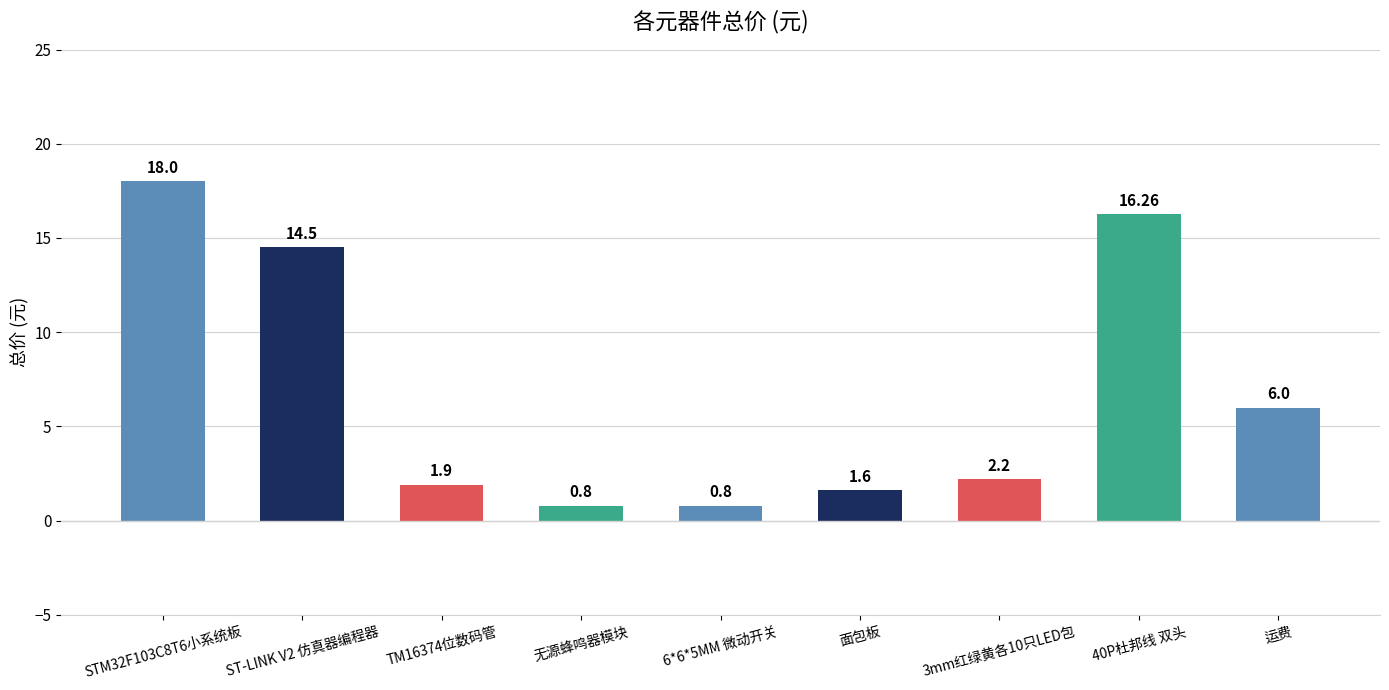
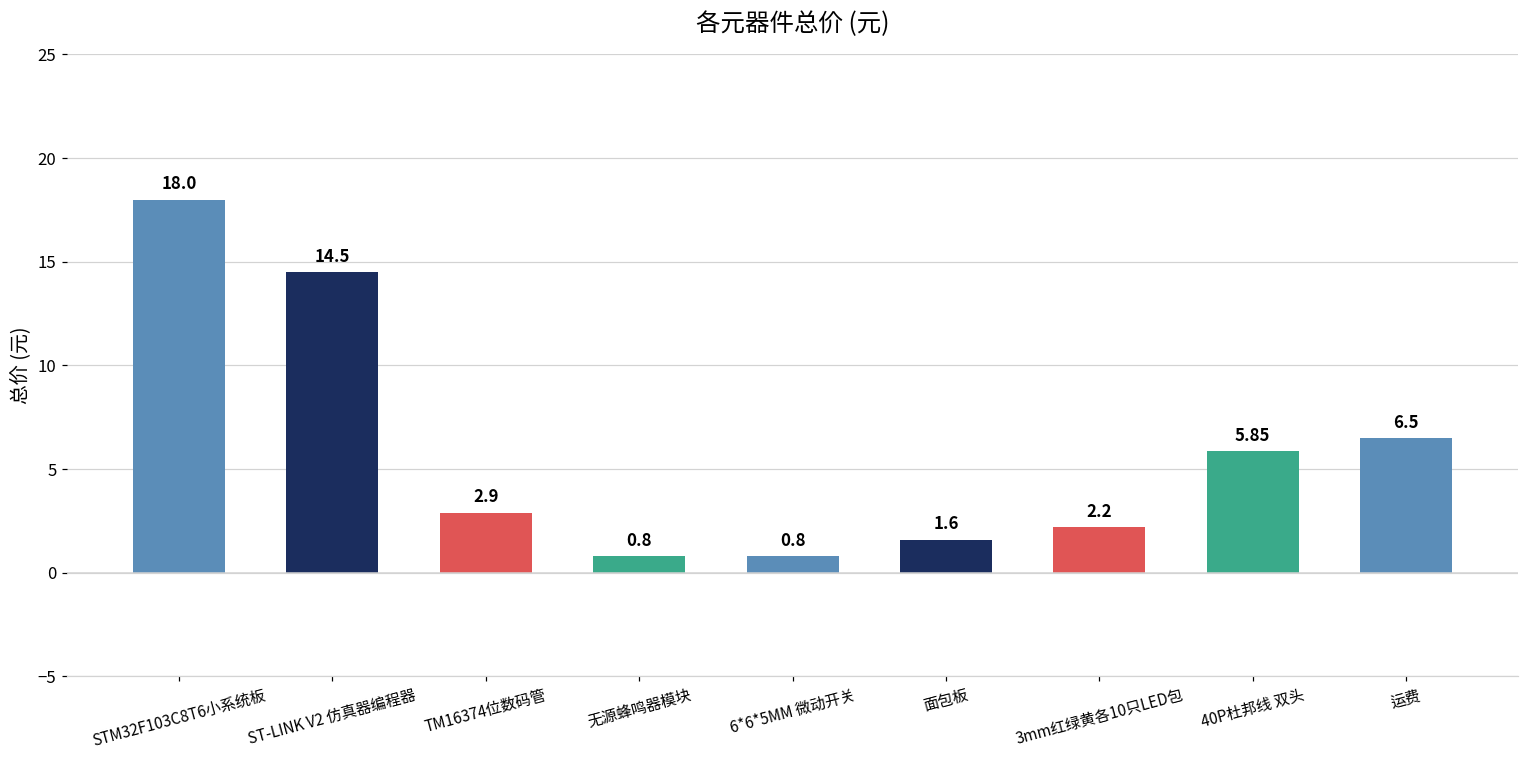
TM16374位数码管: 1.9 -> 2.9
40P杜邦线 双头: 16.26 -> 5.85
运费: 6.0 -> 6.5
